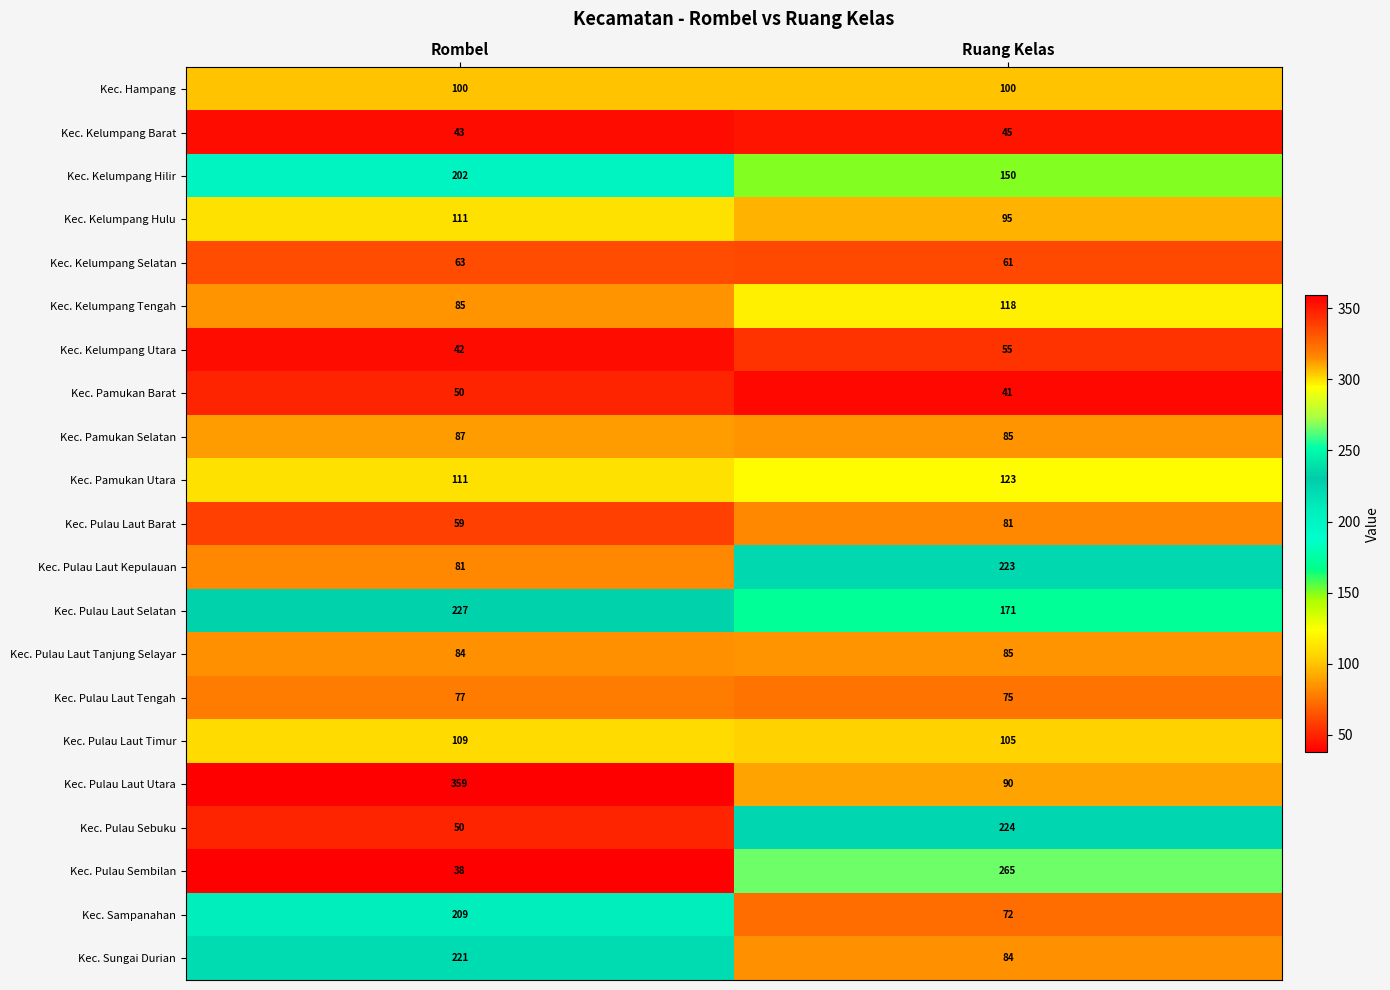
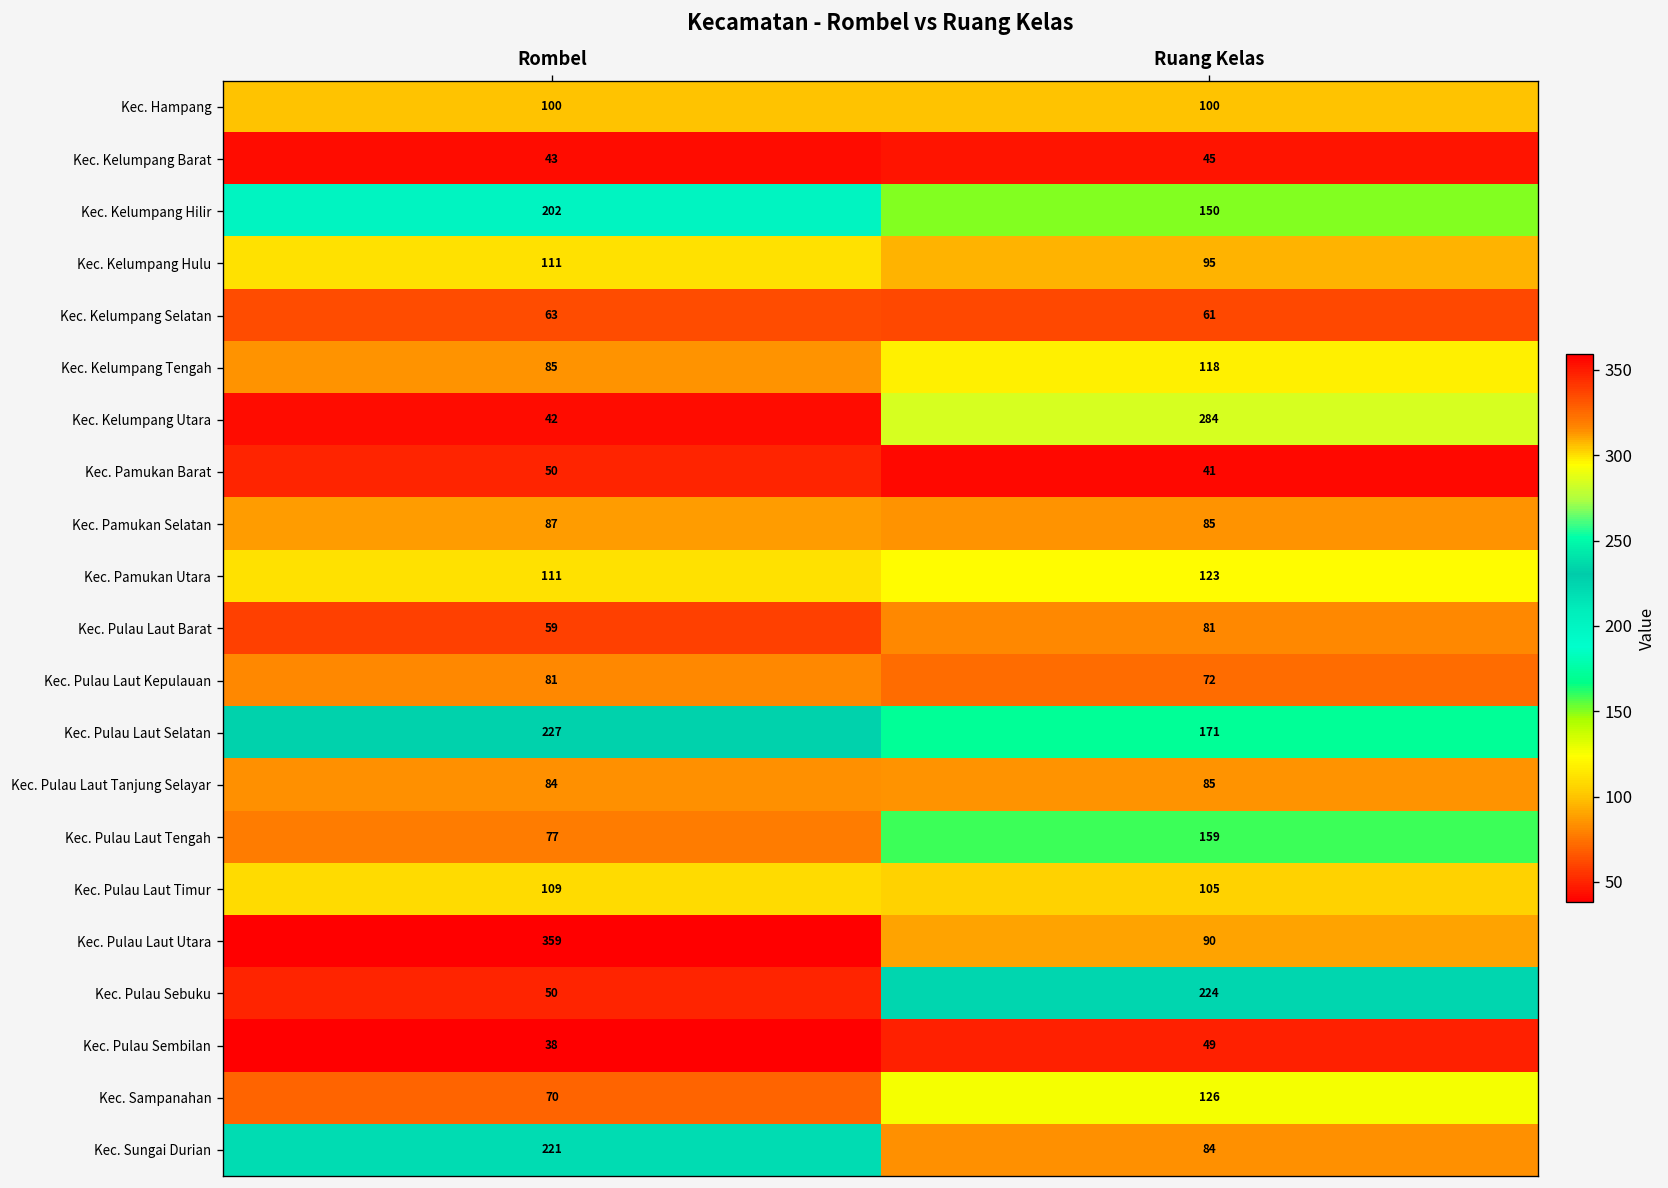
Kec. Kelumpang Utara, Ruang Kelas: 55 -> 284
Kec. Pulau Laut Kepulauan, Ruang Kelas: 223 -> 72
Kec. Pulau Laut Tengah, Ruang Kelas: 75 -> 159
Kec. Pulau Sembilan, Ruang Kelas: 265 -> 49
Kec. Sampanahan, Rombel: 209 -> 70
Kec. Sampanahan, Ruang Kelas: 72 -> 126
